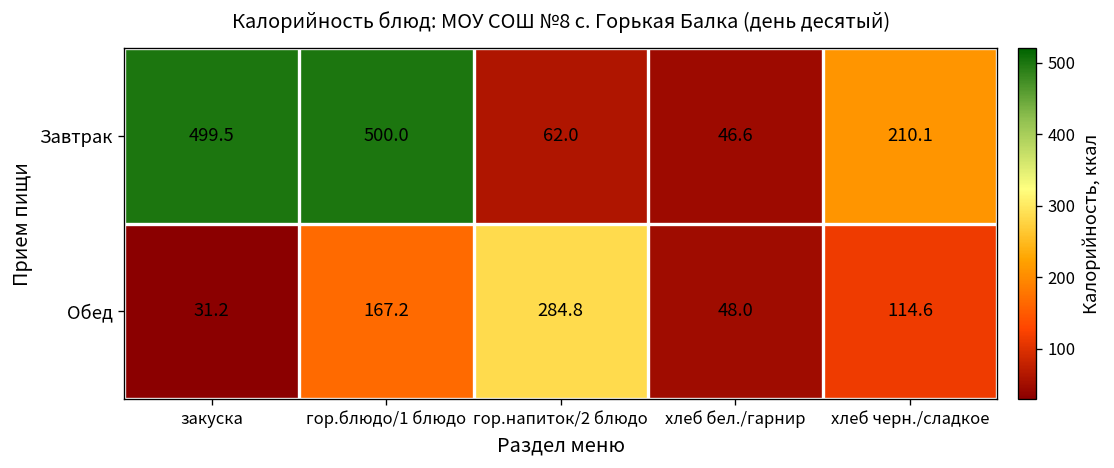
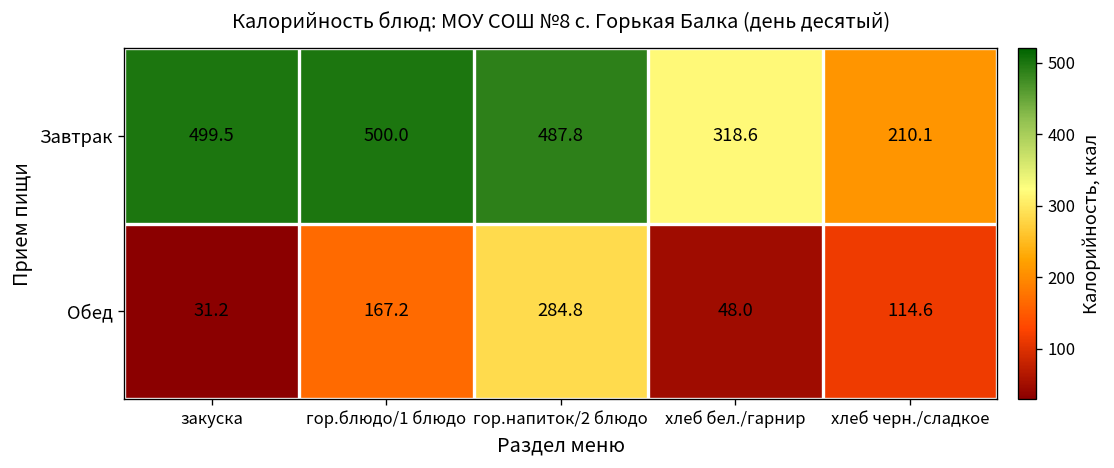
Завтрак, гор.напиток/2 блюдо: 62.0 -> 487.8
Завтрак, хлеб бел./гарнир: 46.6 -> 318.6
